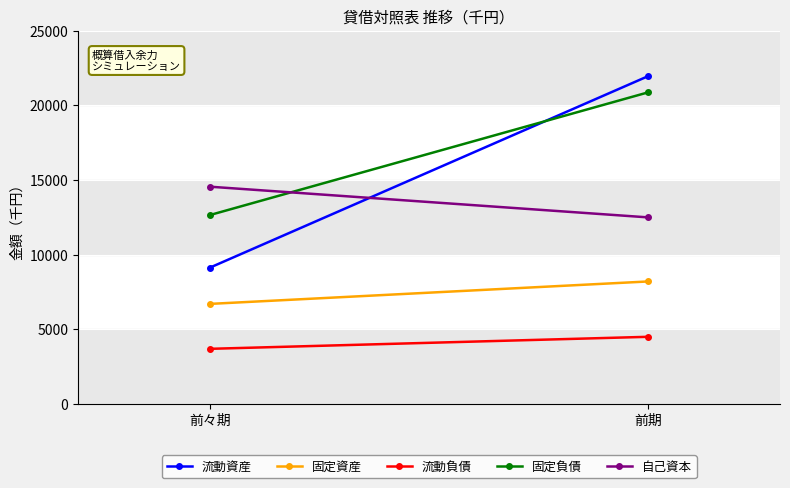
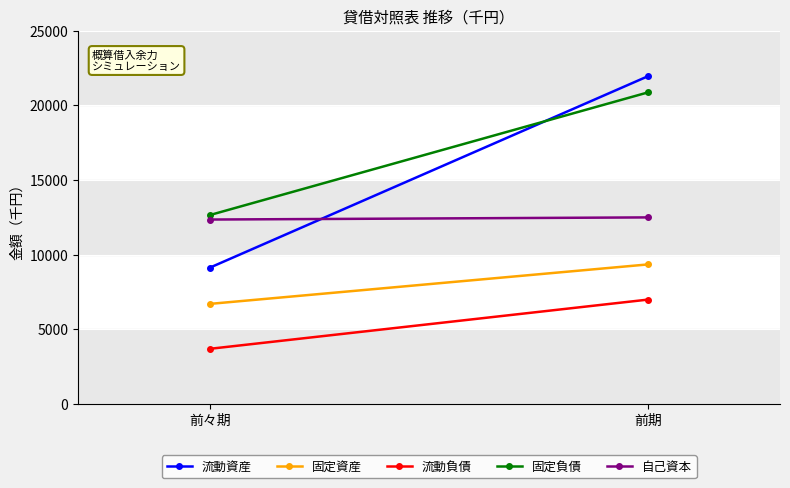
自己資本, 前々期: 14600 -> 12400
固定資産, 前期: 8200 -> 9400
流動負債, 前期: 4500 -> 7000
